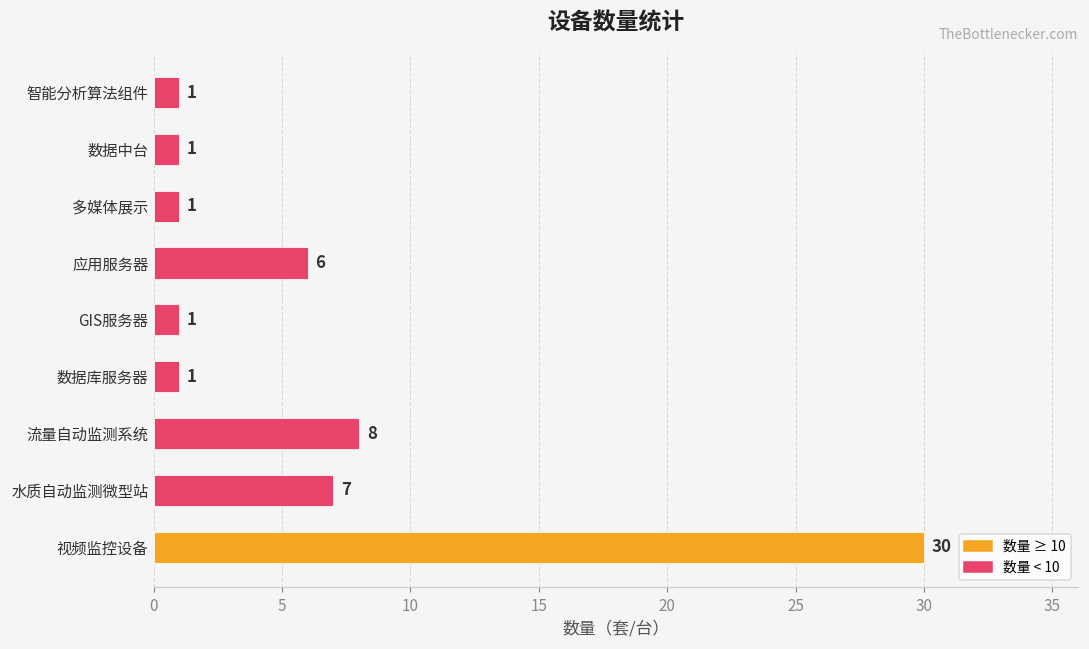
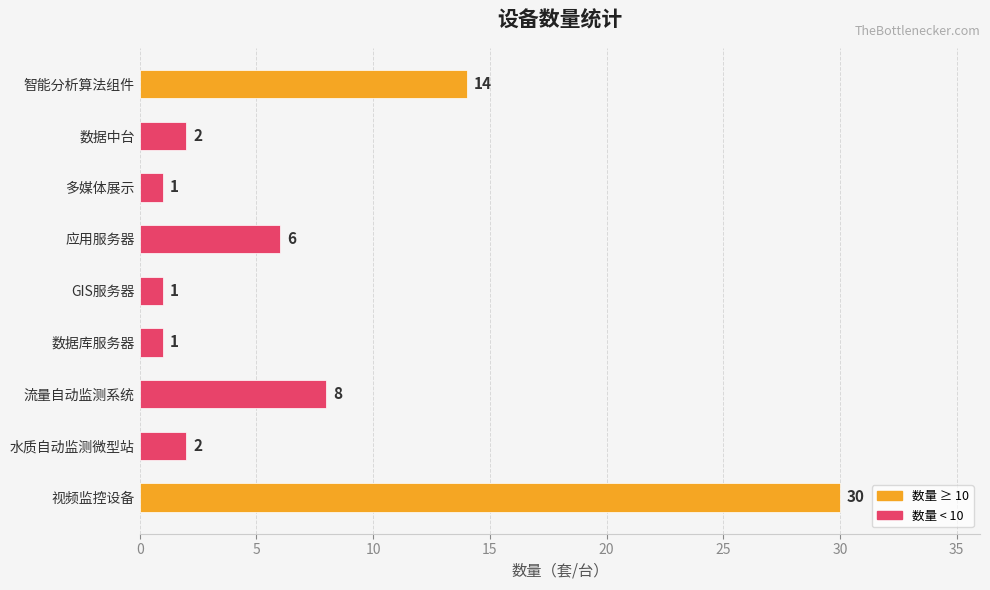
智能分析算法组件: 1 -> 14
数据中台: 1 -> 2
水质自动监测微型站: 7 -> 2
